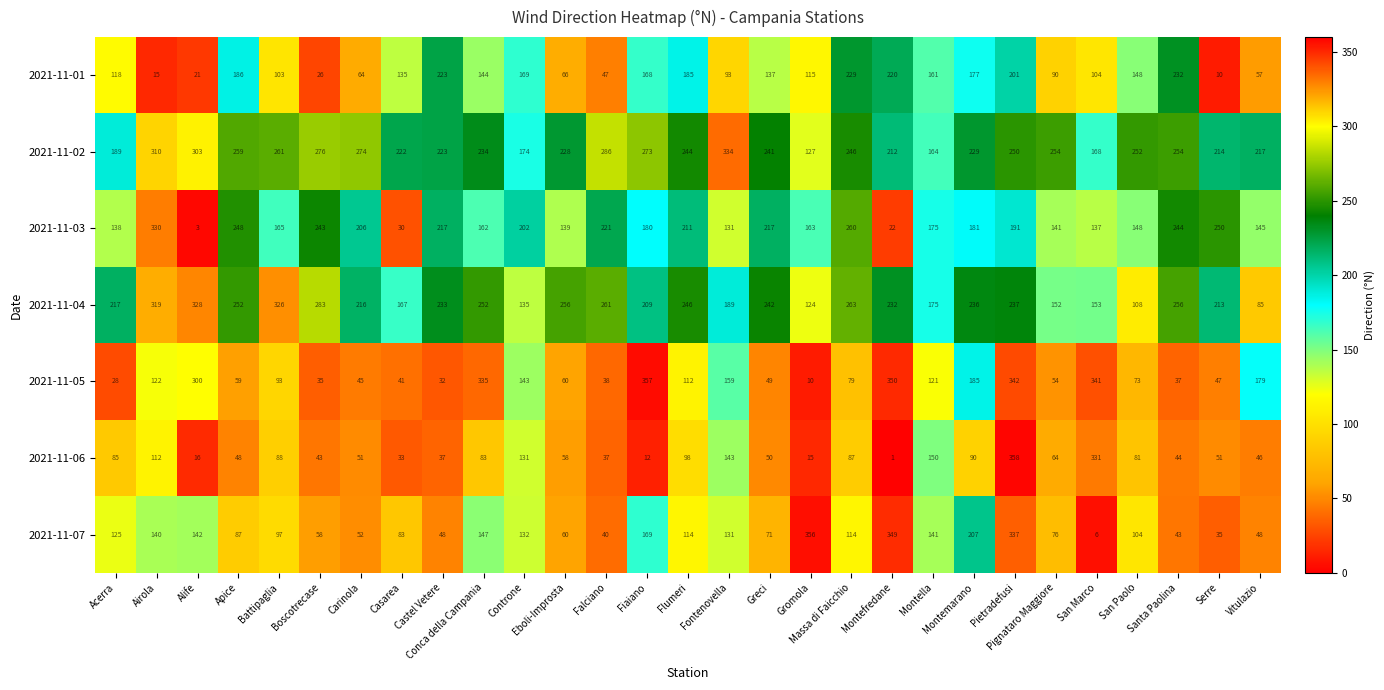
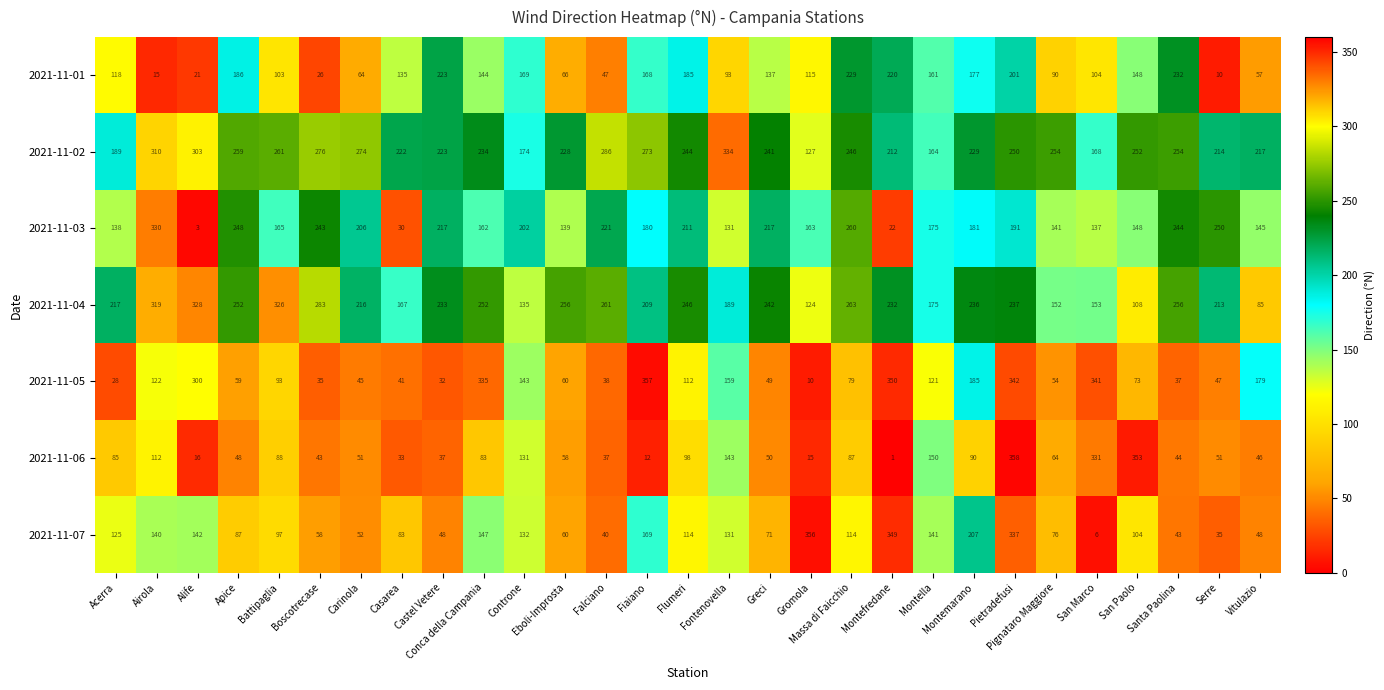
2021-11-06, San Paolo: 81 -> 353
